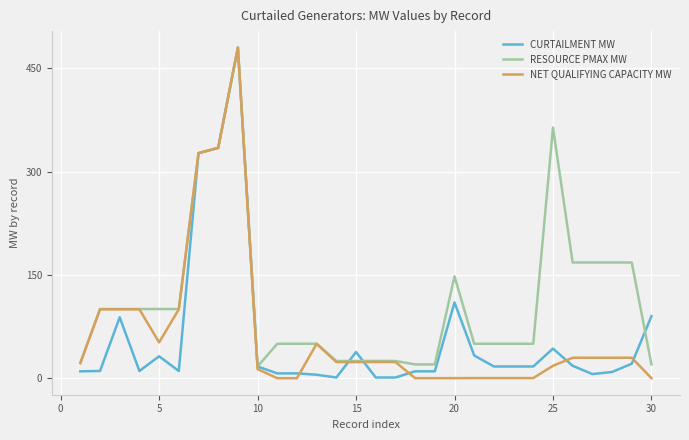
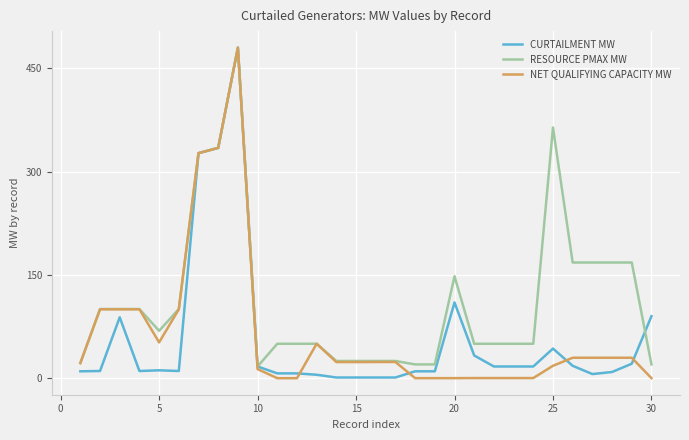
CURTAILMENT MW, 5: 30 -> 10
RESOURCE PMAX MW, 5: 100 -> 70
CURTAILMENT MW, 15: 40 -> 0
